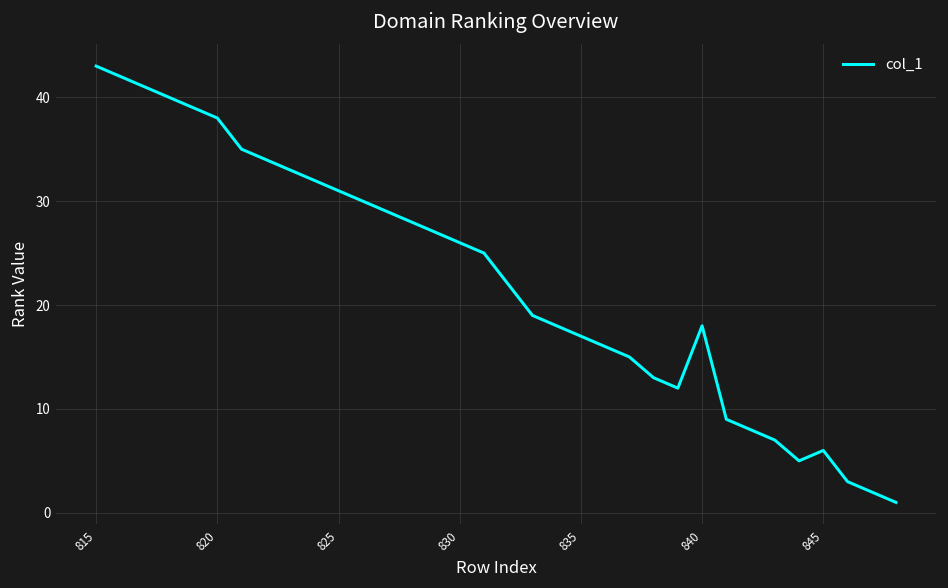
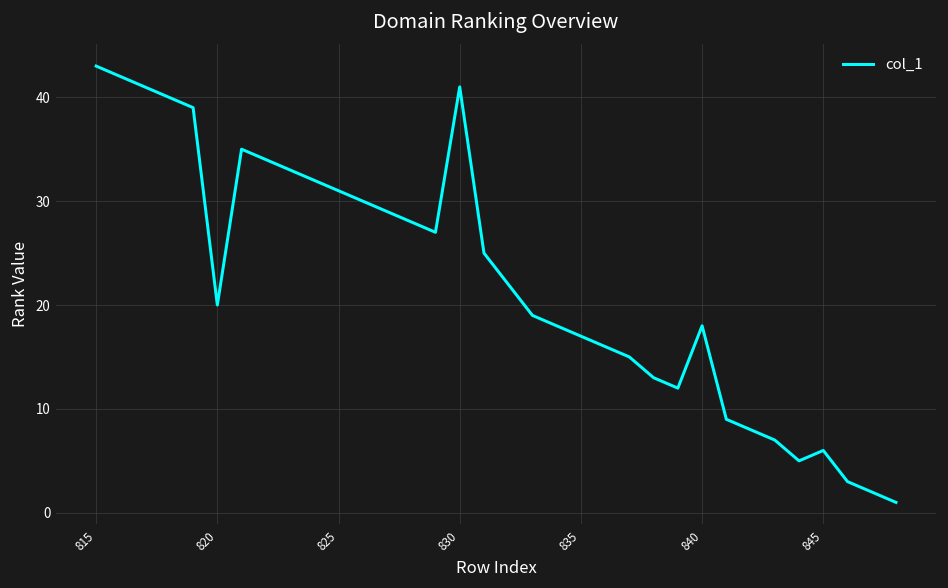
820: 38 -> 20
830: 26 -> 41
